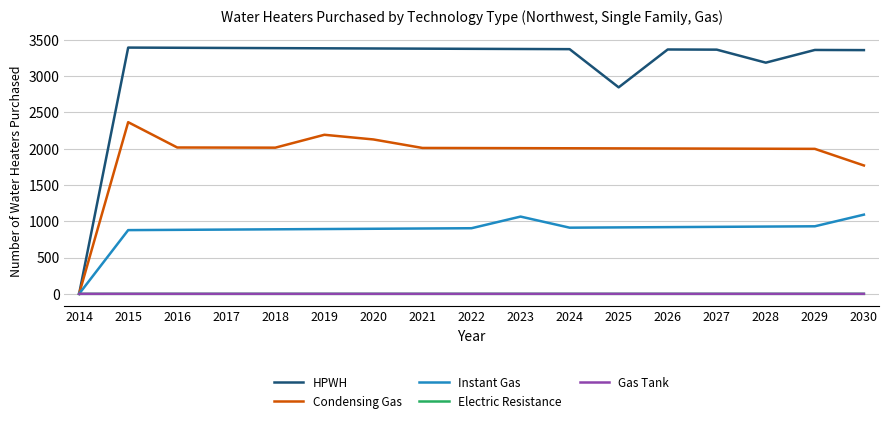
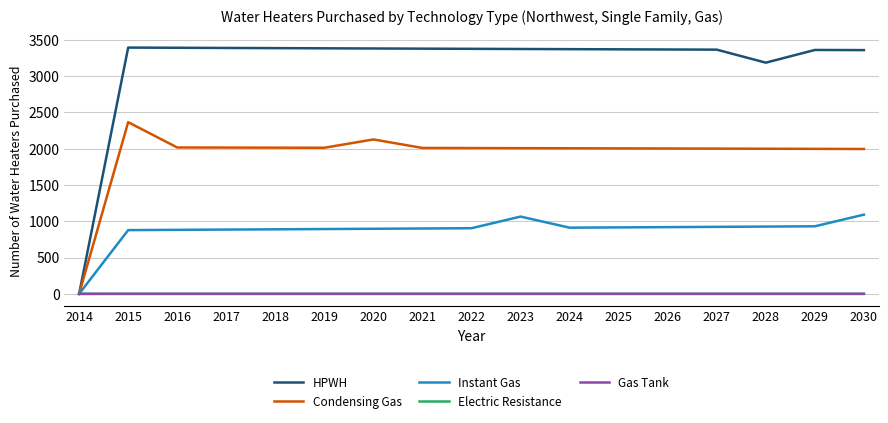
Condensing Gas, 2019: 2200 -> 2000
HPWH, 2025: 2800 -> 3400
Condensing Gas, 2030: 1800 -> 2000
